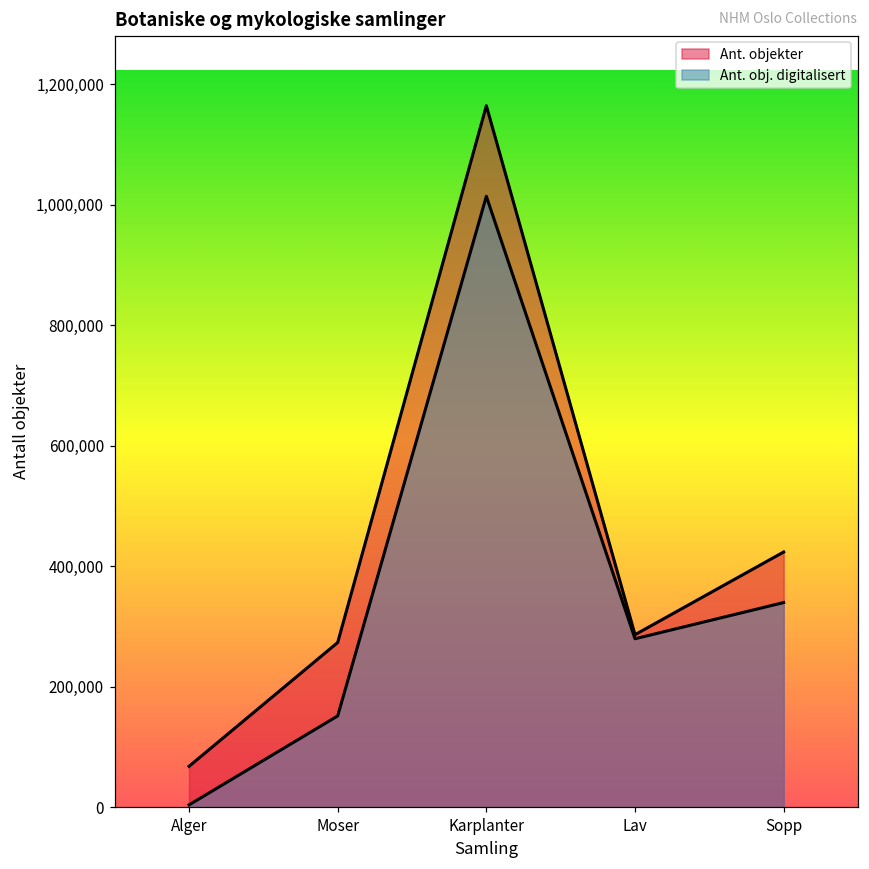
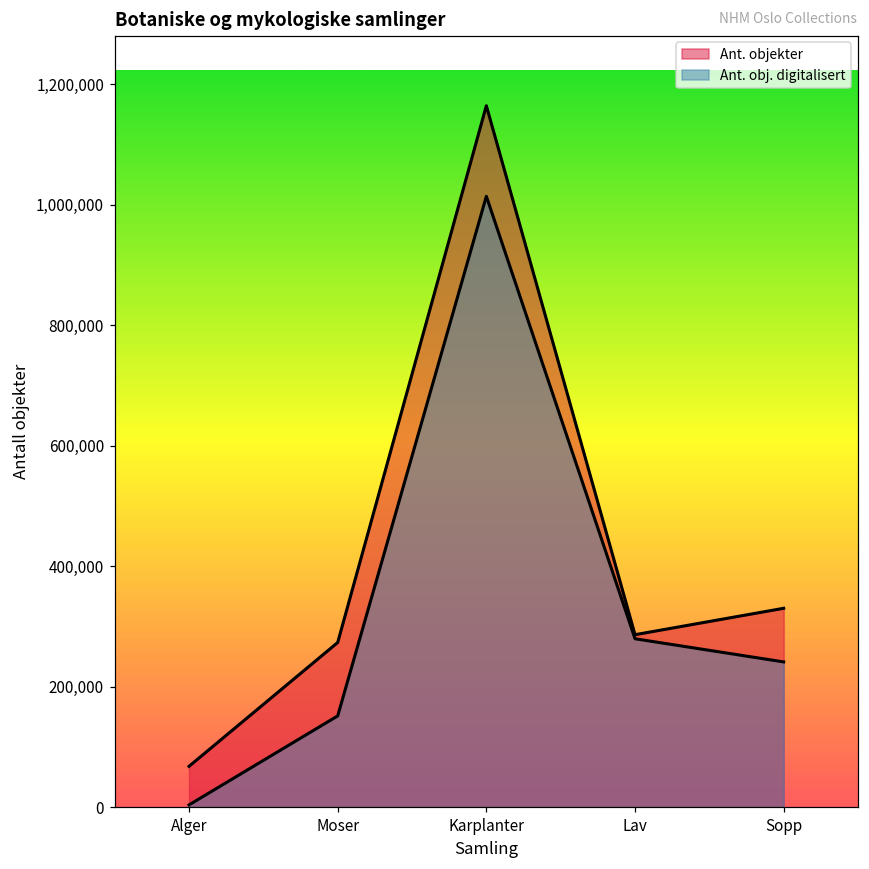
Ant. objekter, Sopp: 420,000 -> 330,000
Ant. obj. digitalisert, Sopp: 340,000 -> 240,000
